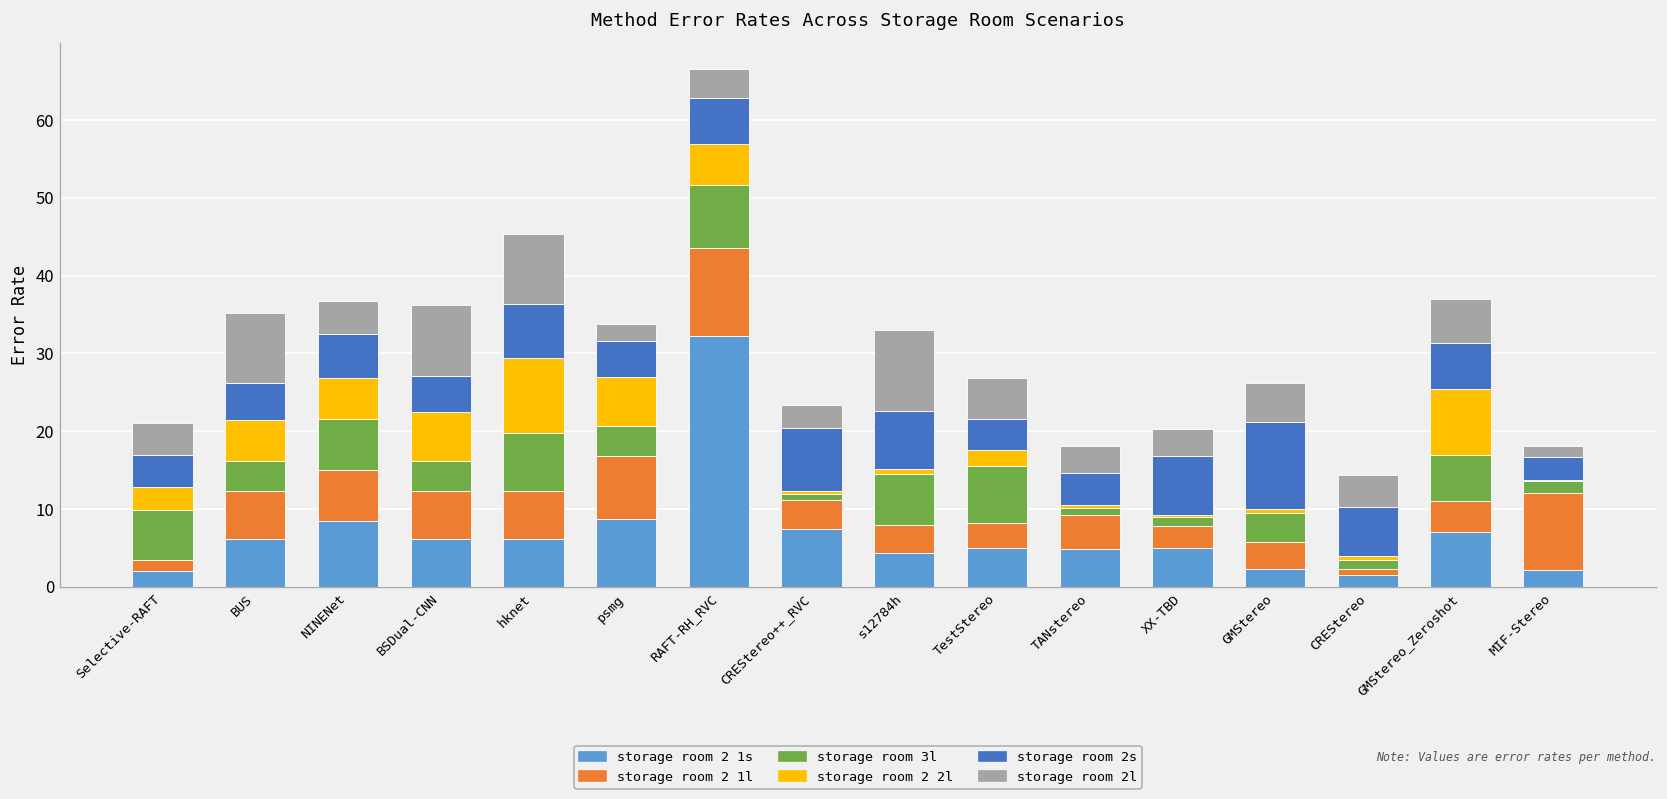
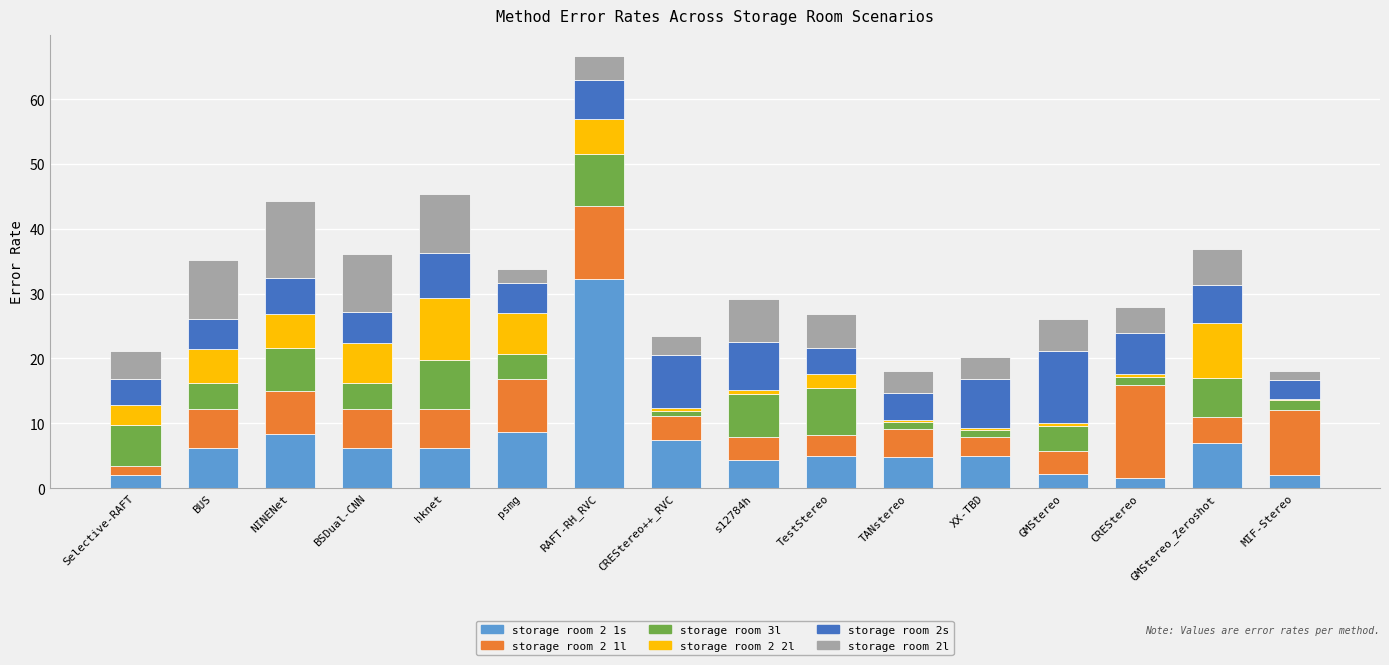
storage room 2l, NINENet: 4 -> 12
storage room 2l, s12784h: 10 -> 7
storage room 2 1l, CREStereo: 1 -> 14
